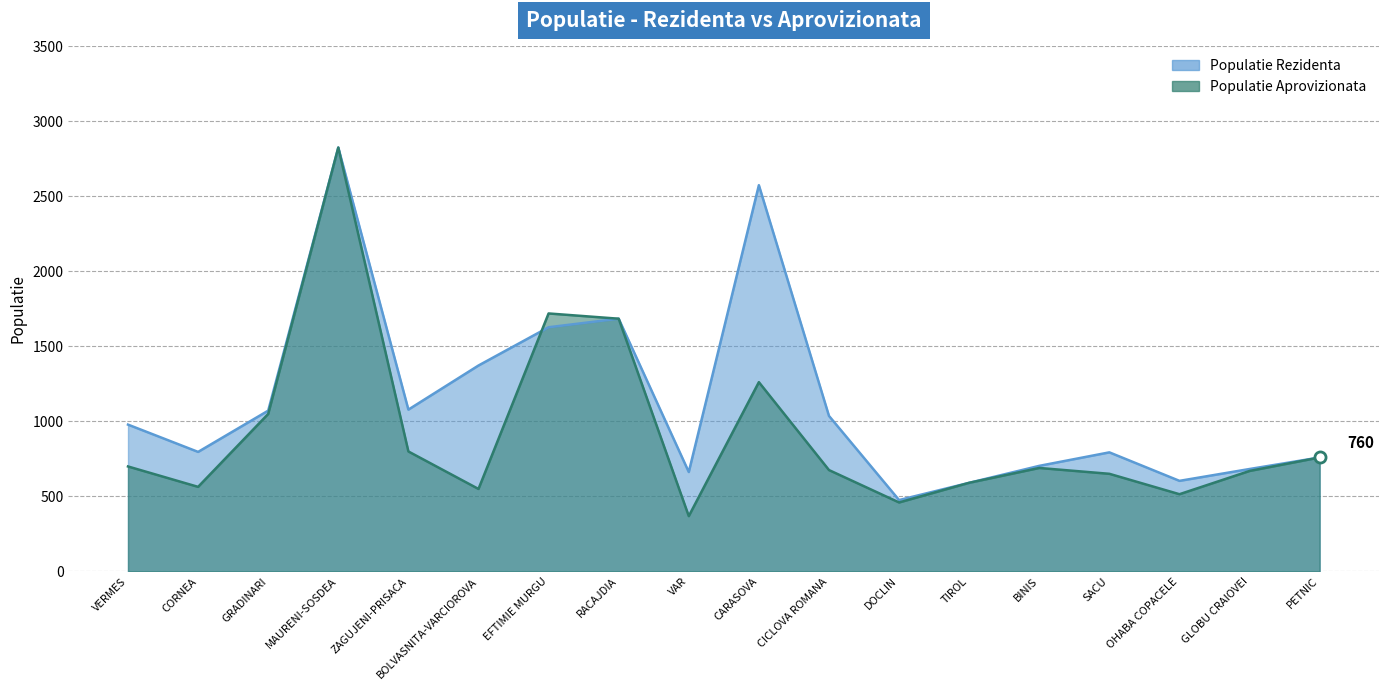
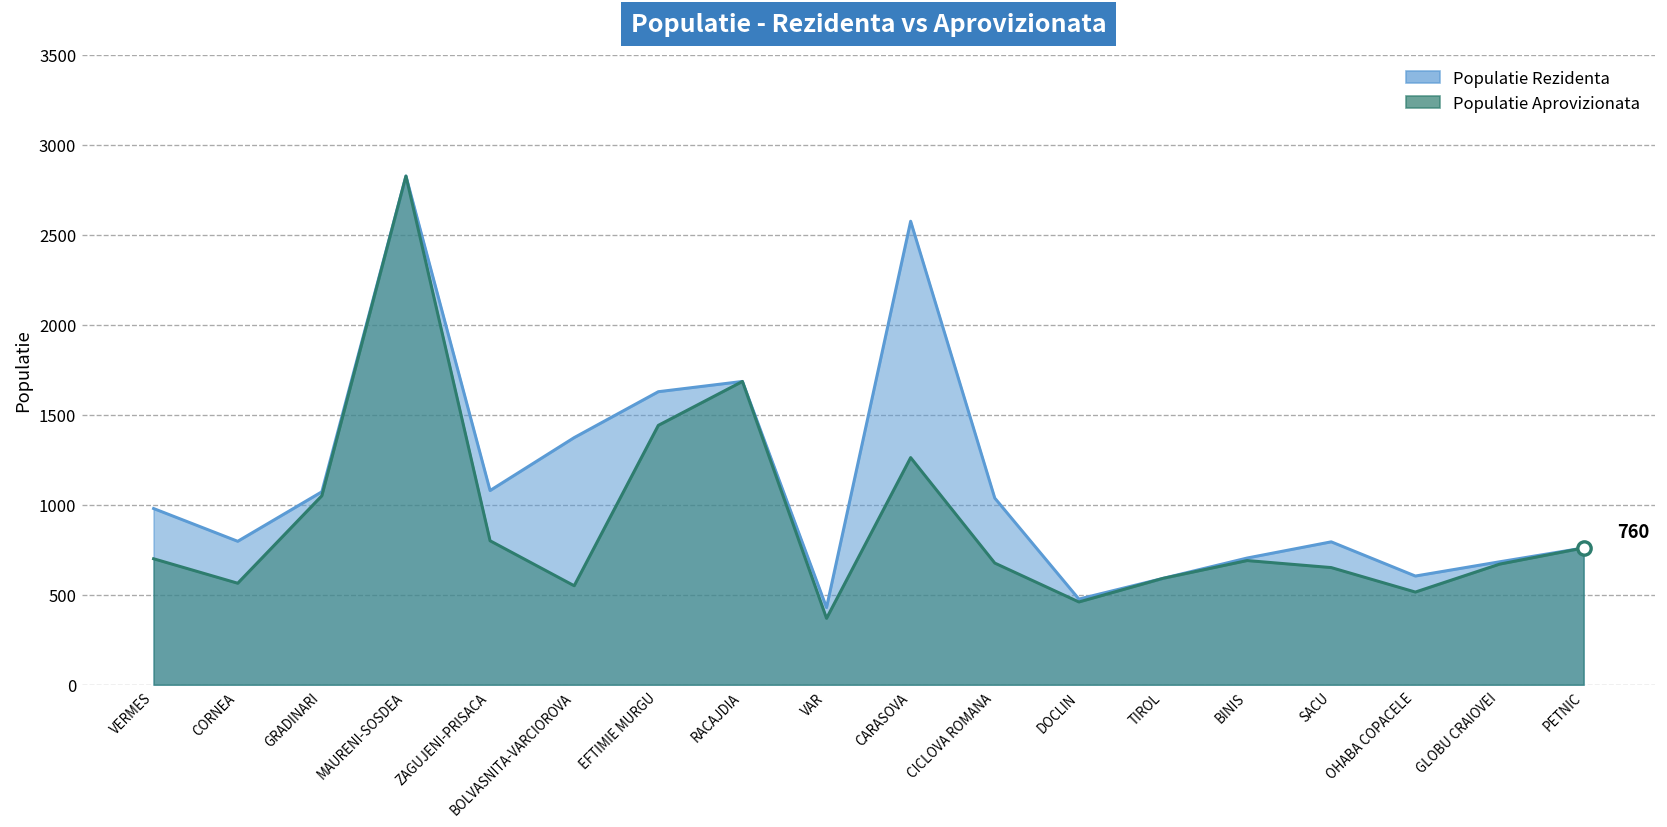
Populatie Aprovizionata, EFTIMIE MURGU: 1720 -> 1440
Populatie Rezidenta, VAR: 660 -> 430
